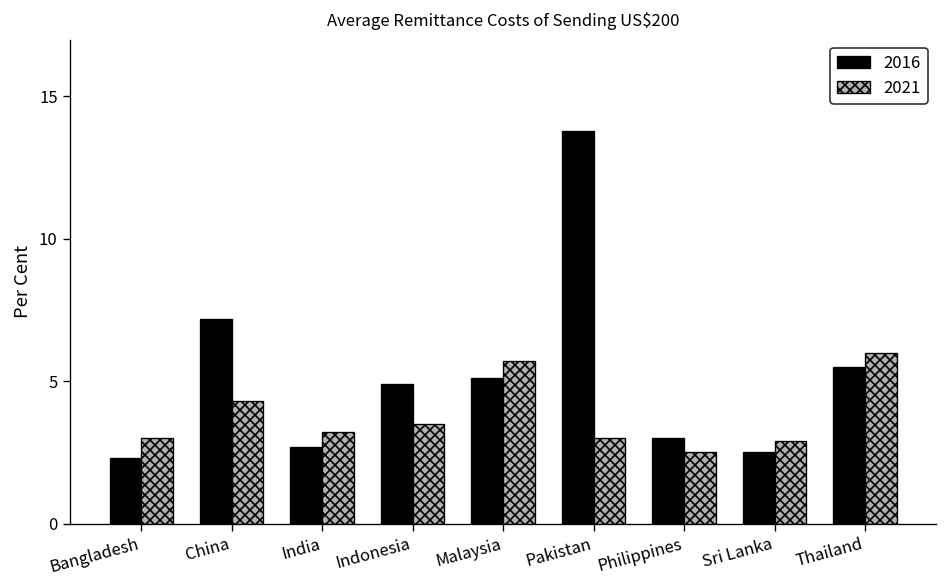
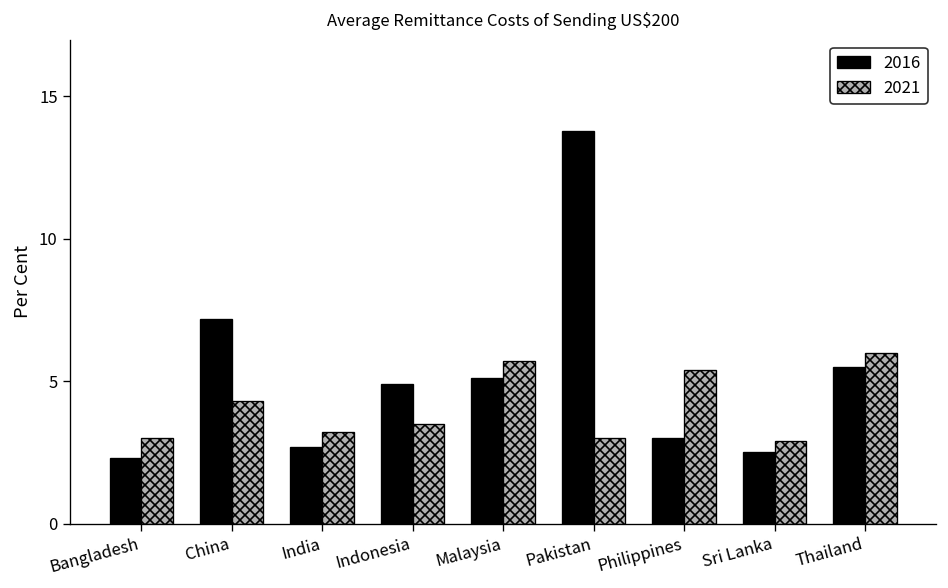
2021, Philippines: 2.5 -> 5.4
